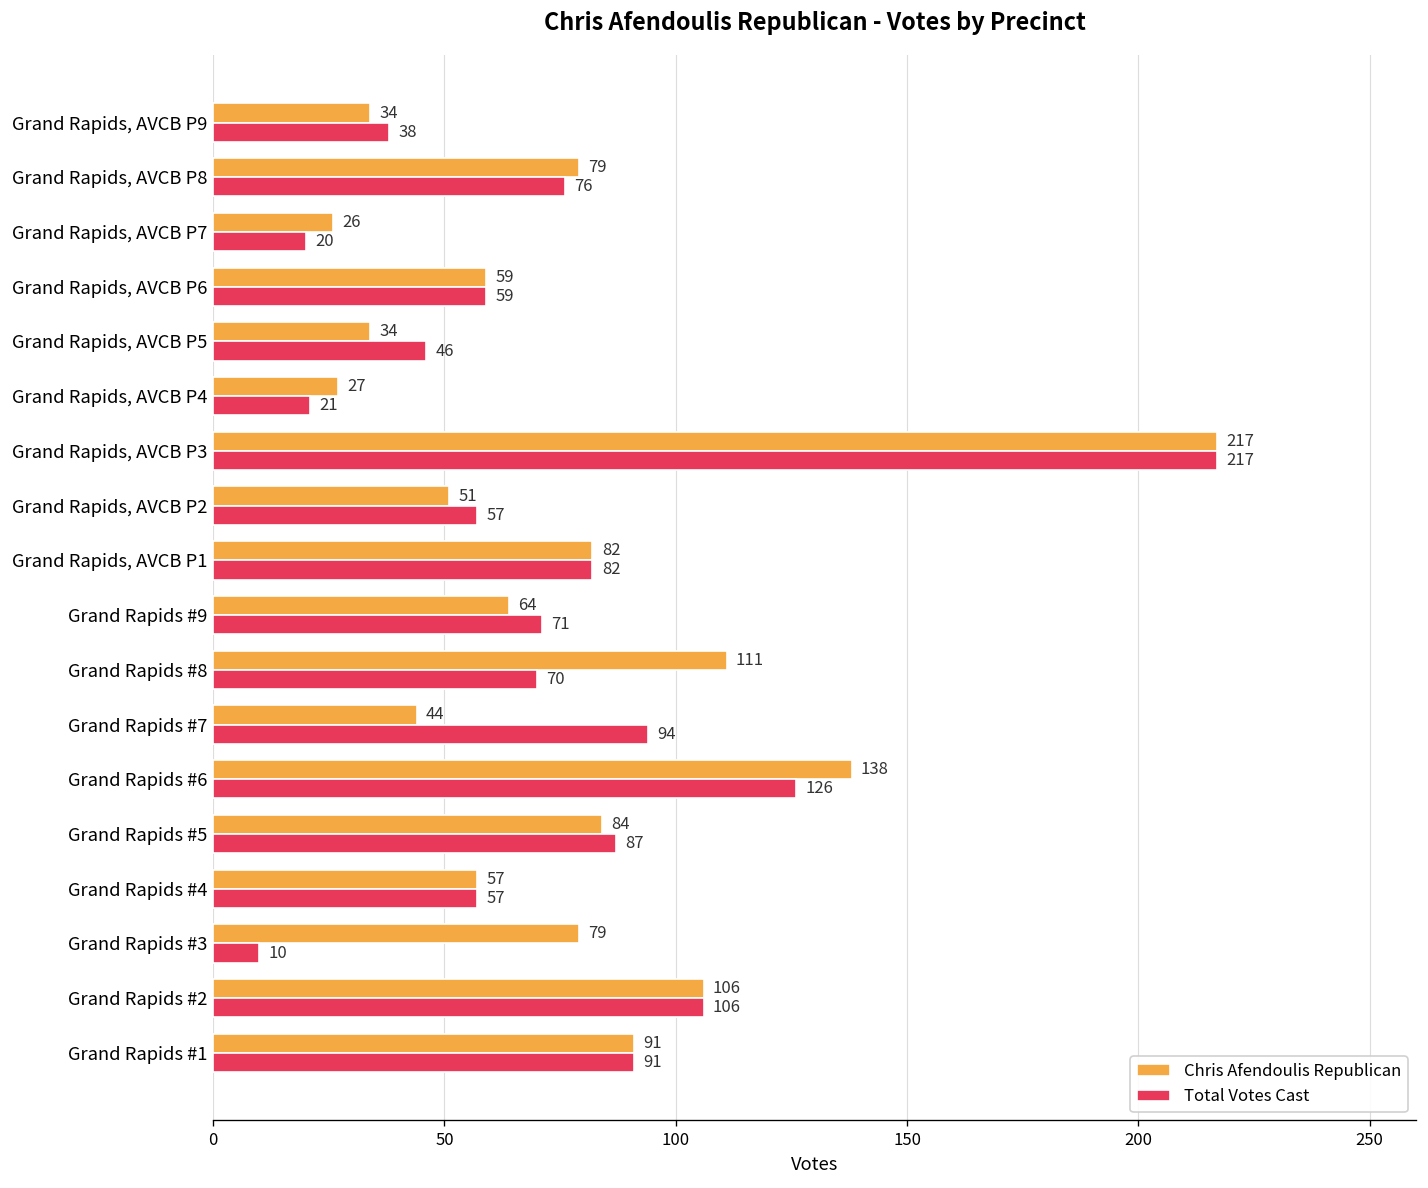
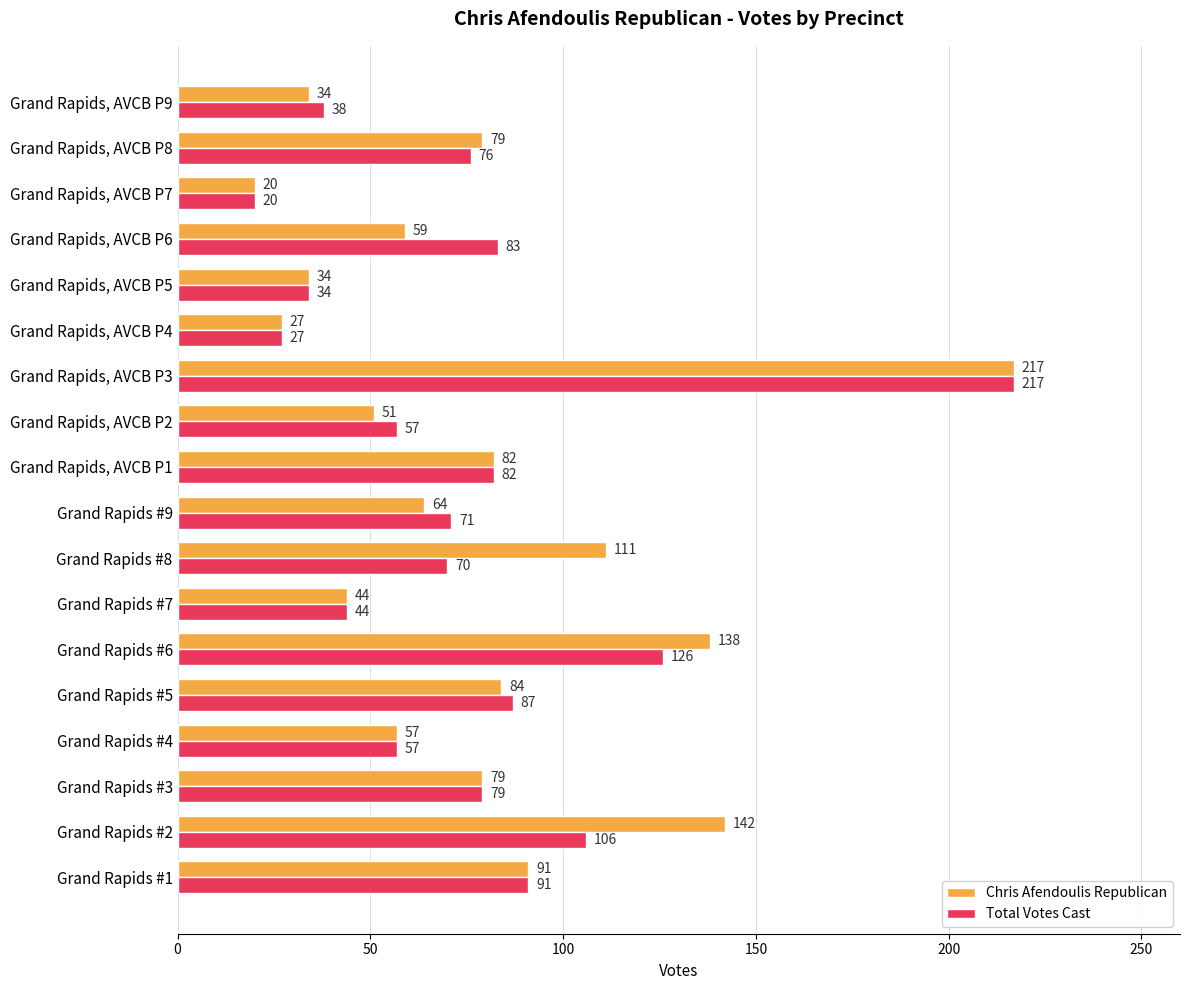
Chris Afendoulis Republican, Grand Rapids, AVCB P7: 26 -> 20
Total Votes Cast, Grand Rapids, AVCB P6: 59 -> 83
Total Votes Cast, Grand Rapids, AVCB P5: 46 -> 34
Total Votes Cast, Grand Rapids, AVCB P4: 21 -> 27
Total Votes Cast, Grand Rapids #7: 94 -> 44
Total Votes Cast, Grand Rapids #3: 10 -> 79
Chris Afendoulis Republican, Grand Rapids #2: 106 -> 142
